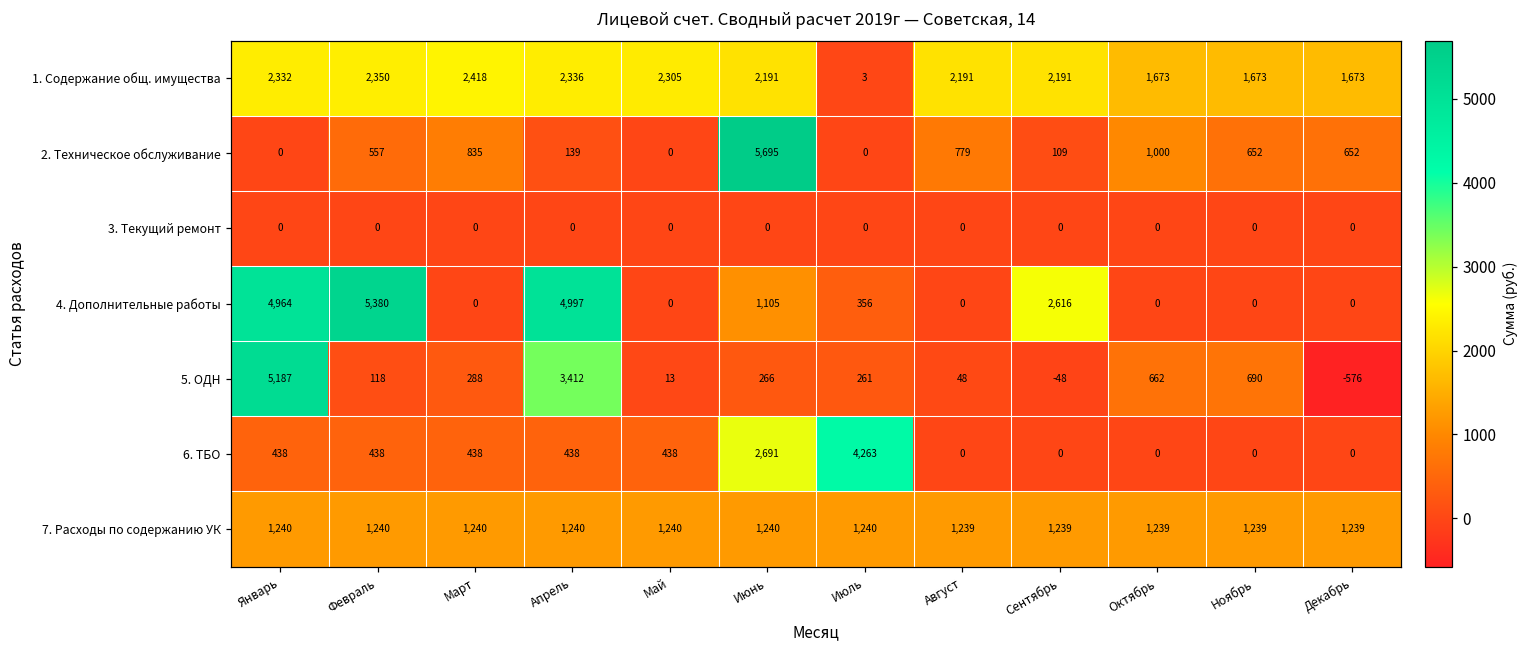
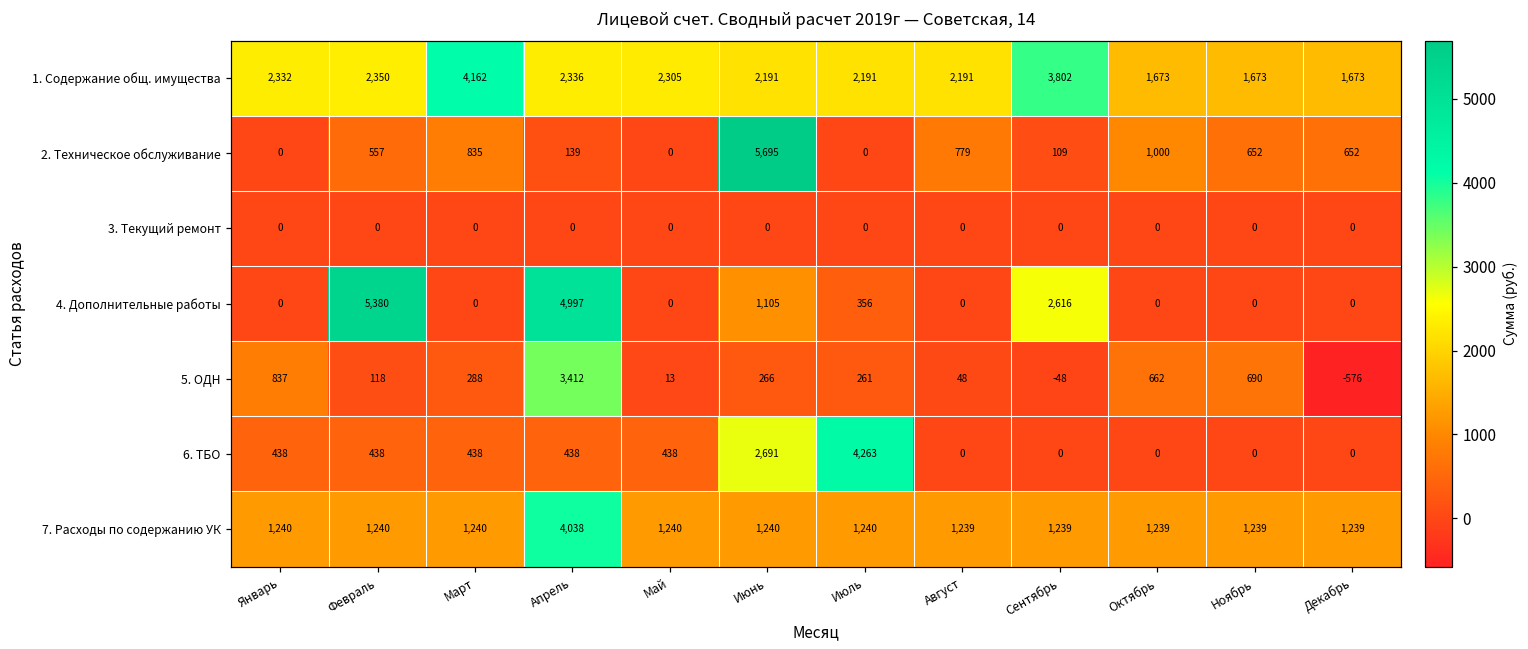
1. Содержание общ. имущества, Март: 2,418 -> 4,162
1. Содержание общ. имущества, Июль: 3 -> 2,191
1. Содержание общ. имущества, Сентябрь: 2,191 -> 3,802
4. Дополнительные работы, Январь: 4,964 -> 0
5. ОДН, Январь: 5,187 -> 837
7. Расходы по содержанию УК, Апрель: 1,240 -> 4,038
